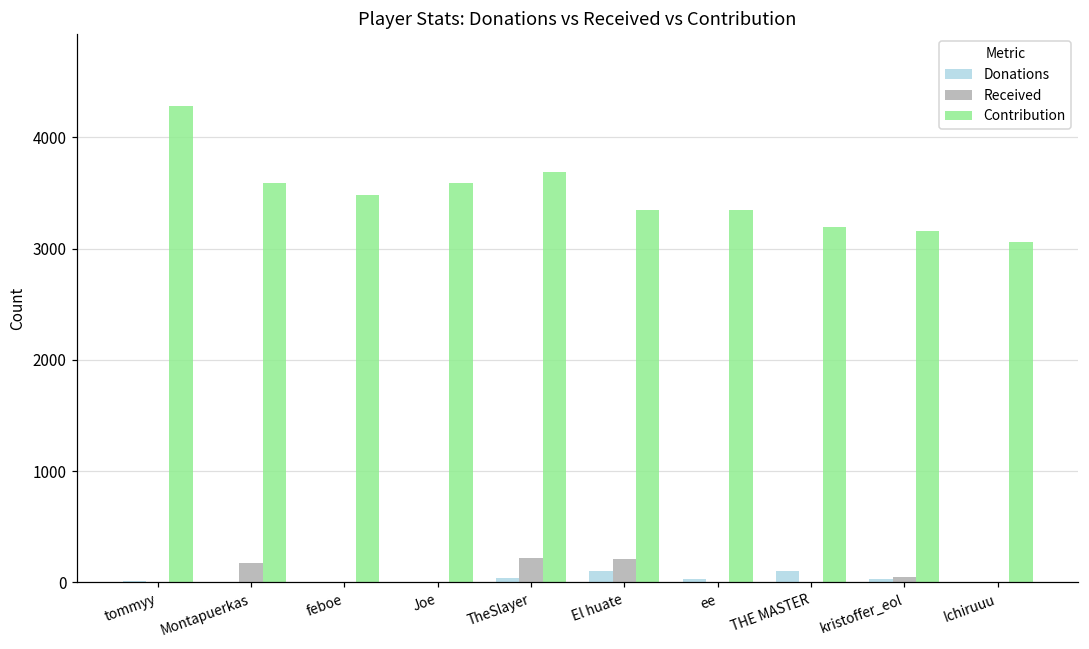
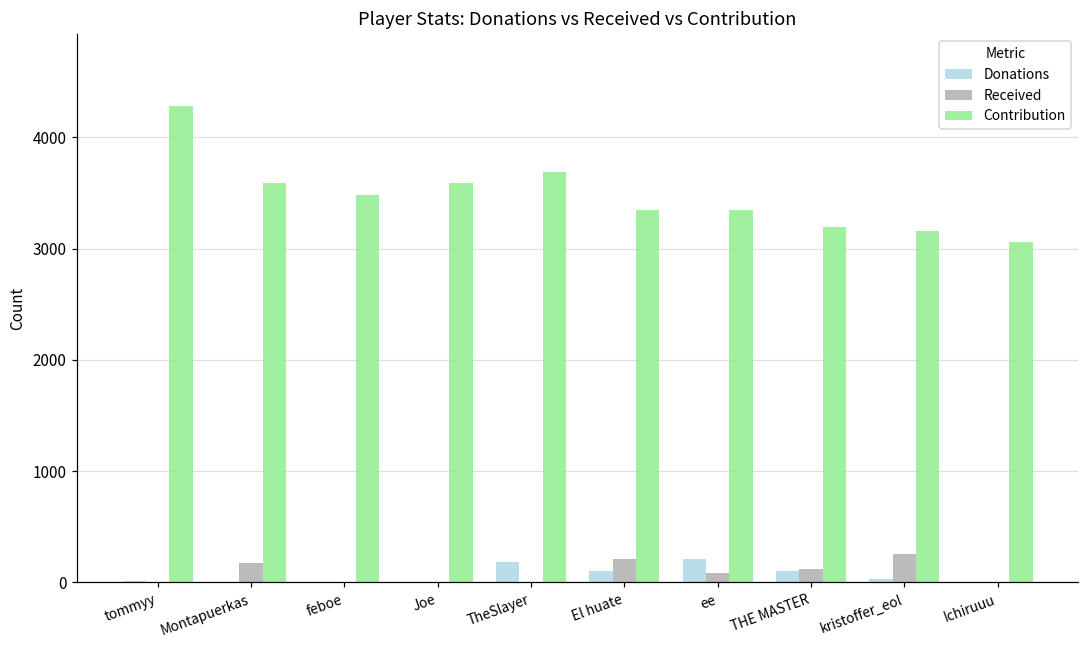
Donations, TheSlayer: 40 -> 180
Received, TheSlayer: 220 -> 0
Donations, ee: 30 -> 210
Received, ee: 0 -> 90
Received, THE MASTER: 0 -> 120
Received, kristoffer_eol: 50 -> 250
